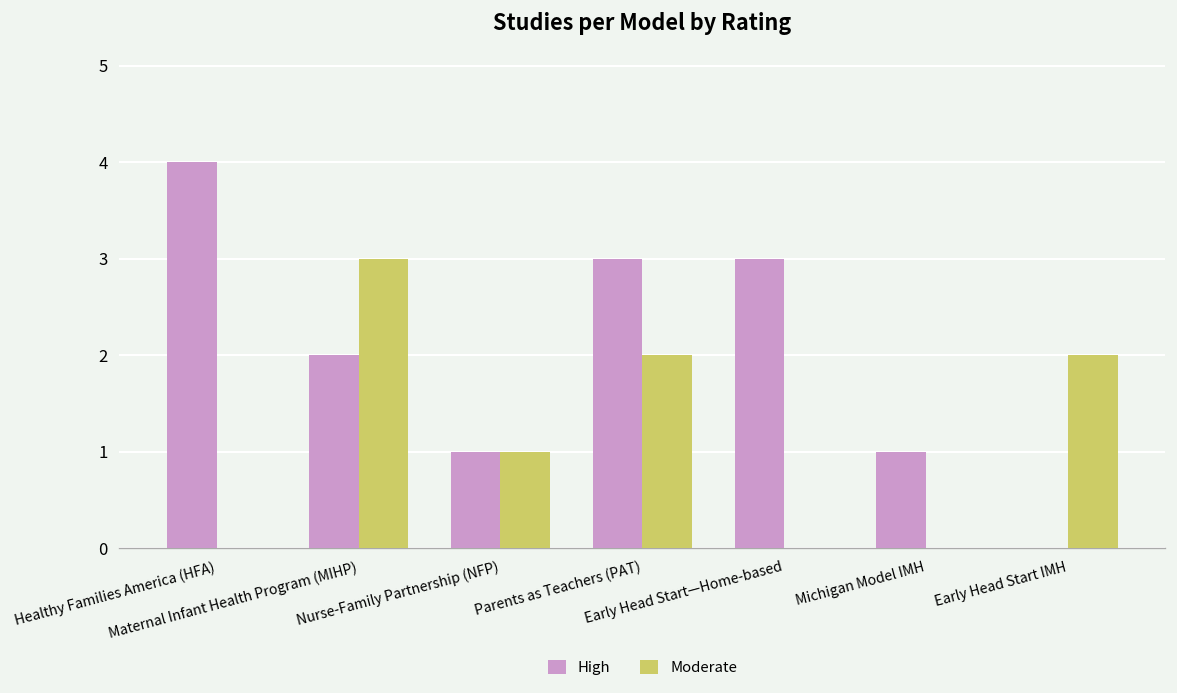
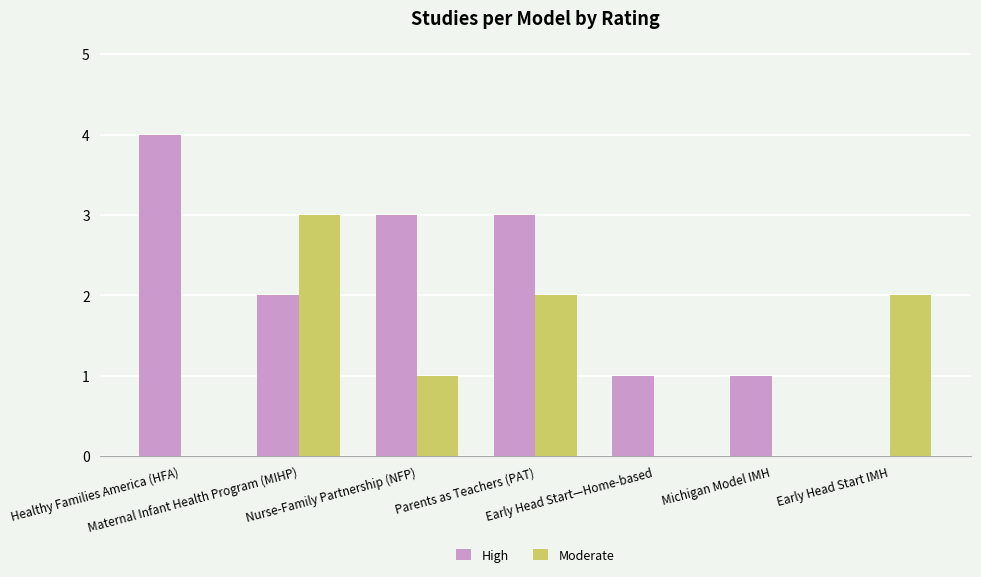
High, Nurse-Family Partnership (NFP): 1 -> 3
High, Early Head Start—Home-based: 3 -> 1
